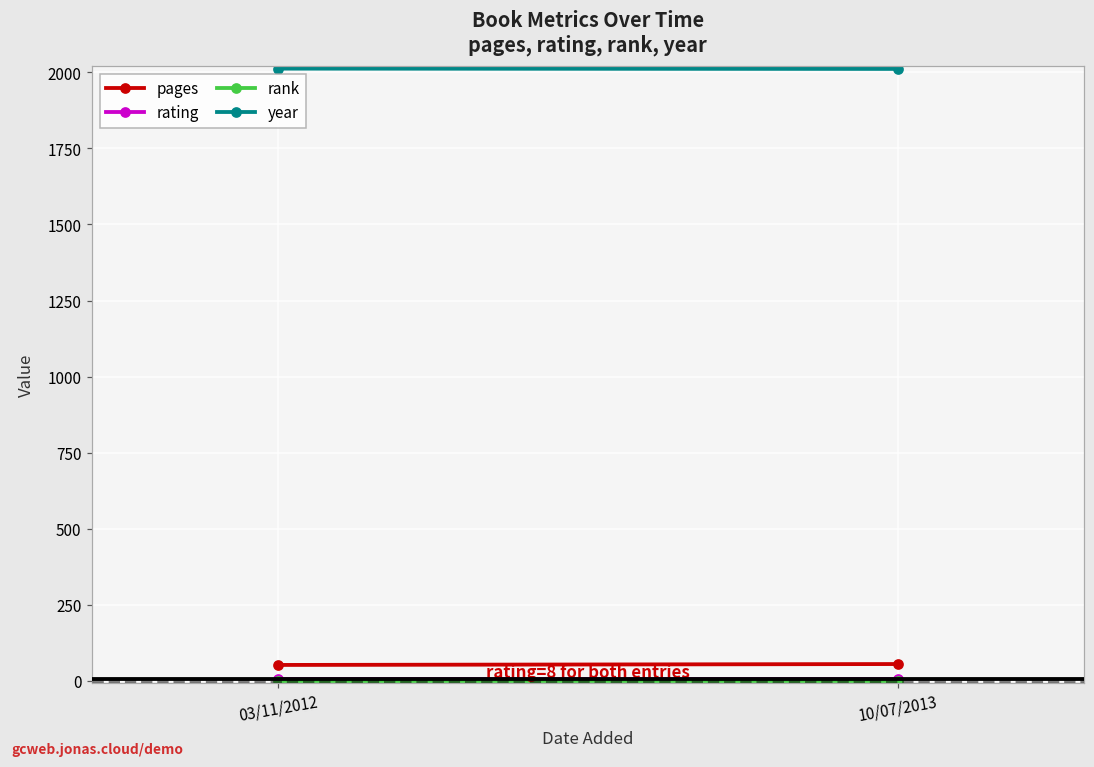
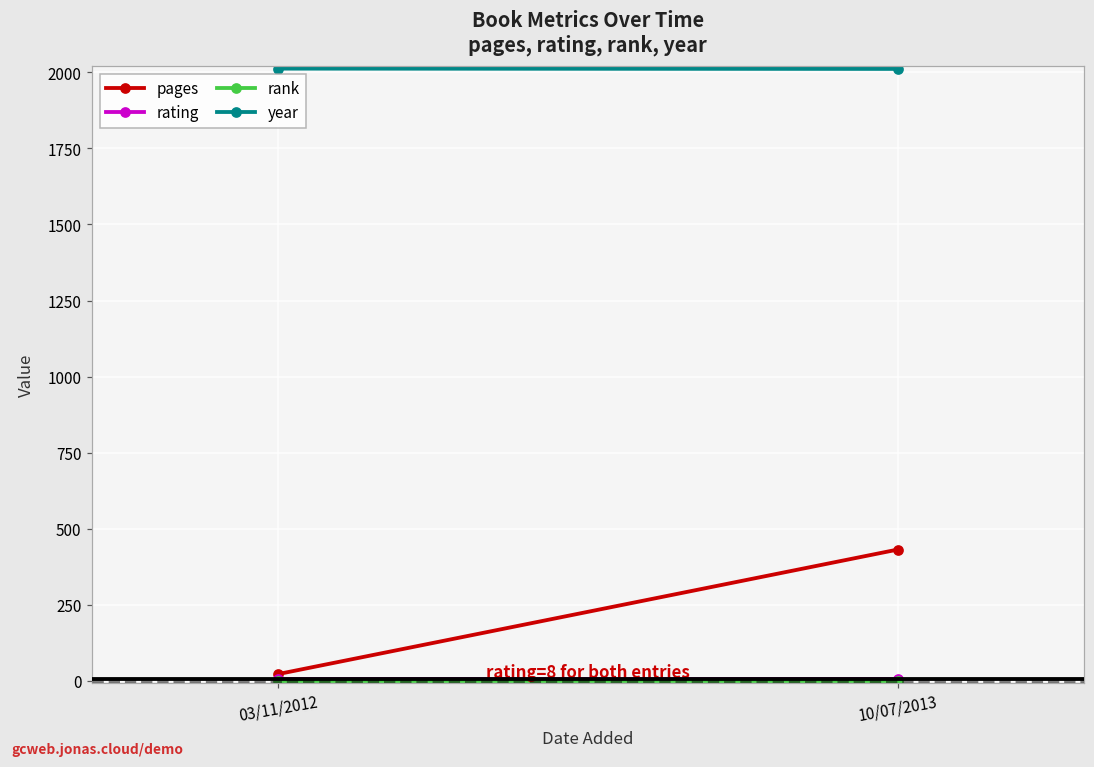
pages, 03/11/2012: 50 -> 20
pages, 10/07/2013: 60 -> 430
